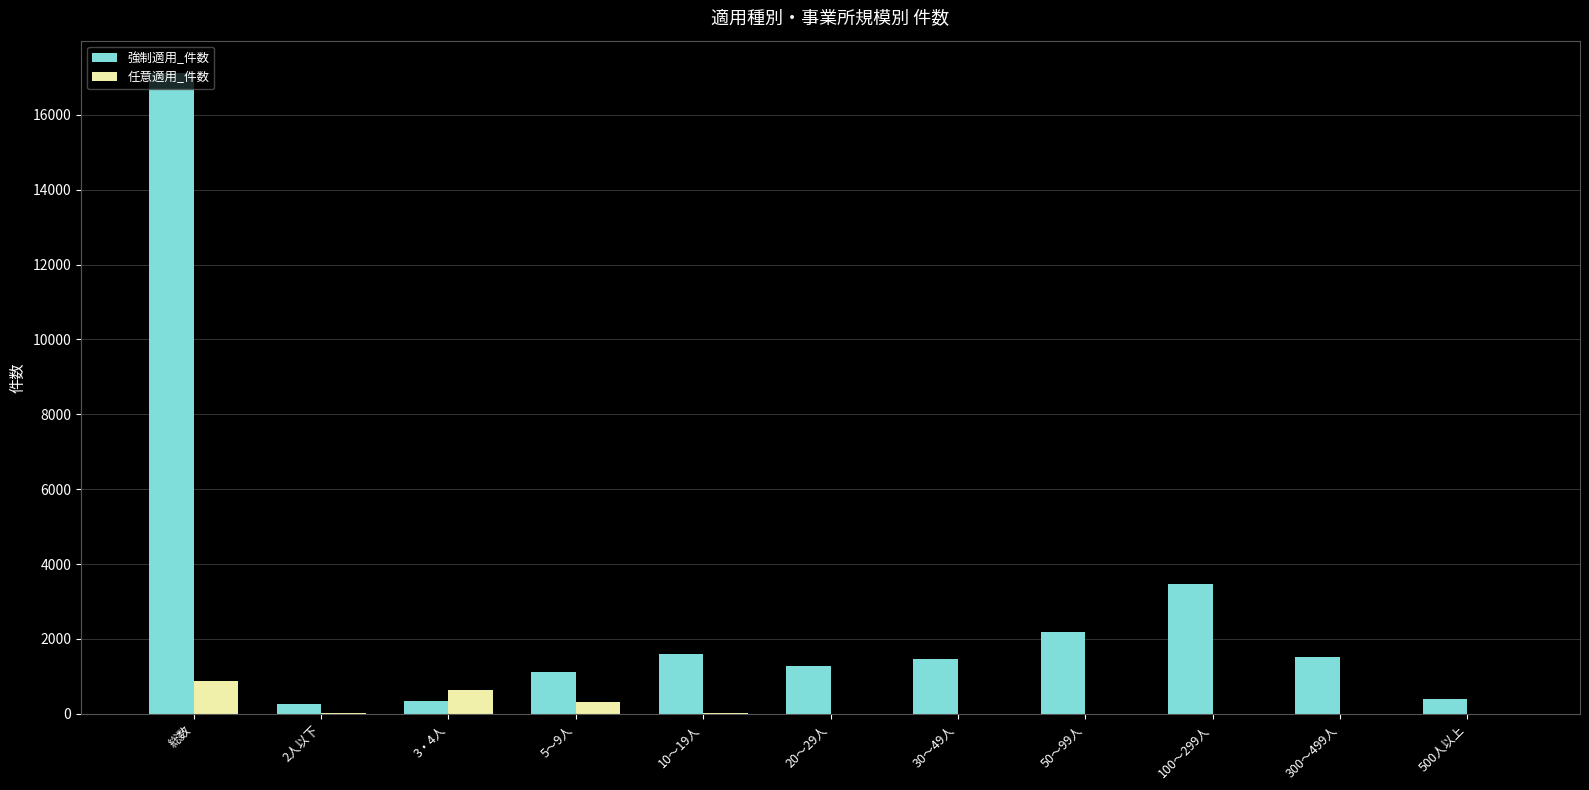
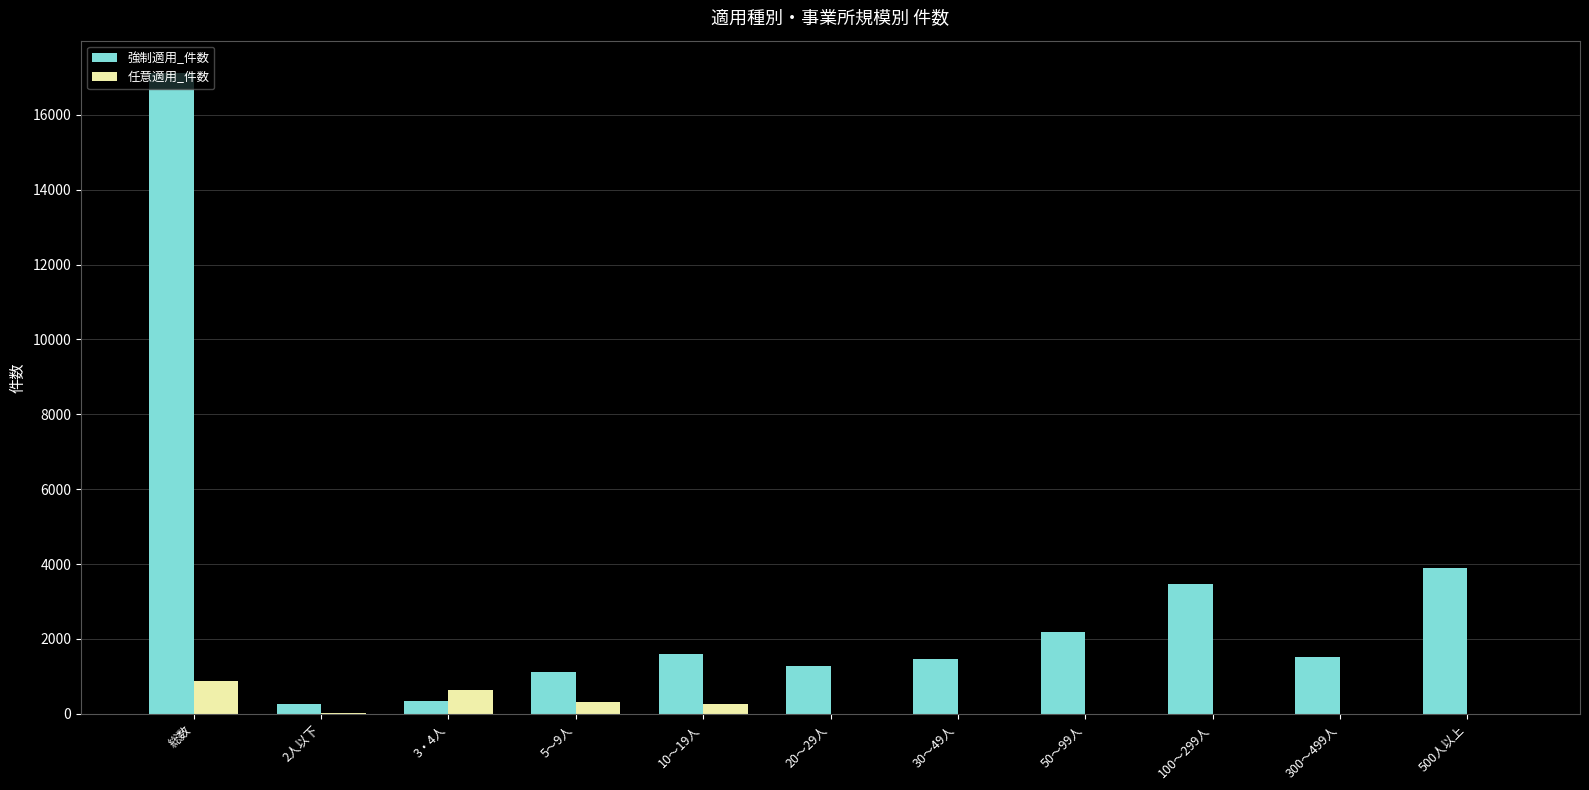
任意適用_件数, 10～19人: 0 -> 300
強制適用_件数, 500人以上: 400 -> 3900
